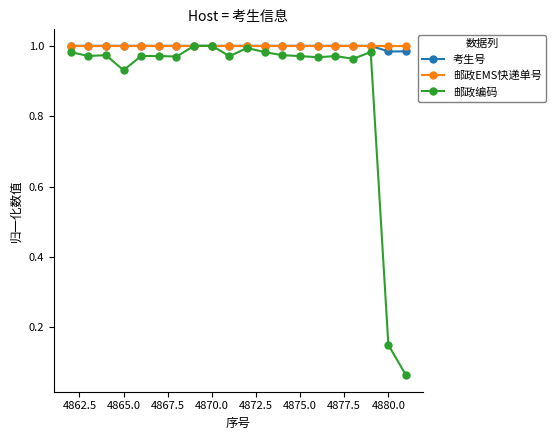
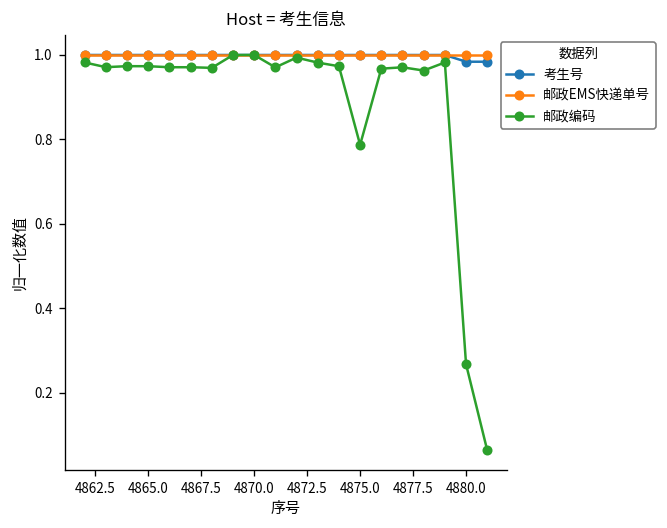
邮政编码, 4865.0: 0.93 -> 0.97
邮政编码, 4875.0: 0.97 -> 0.79
邮政编码, 4880.0: 0.15 -> 0.27
